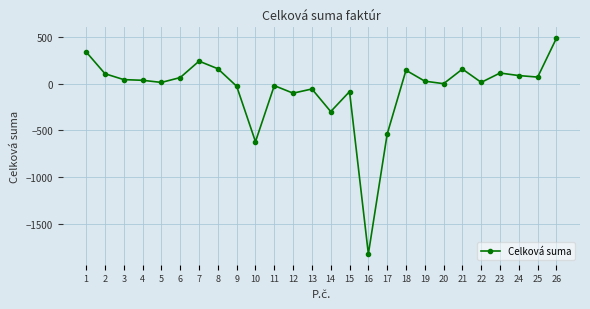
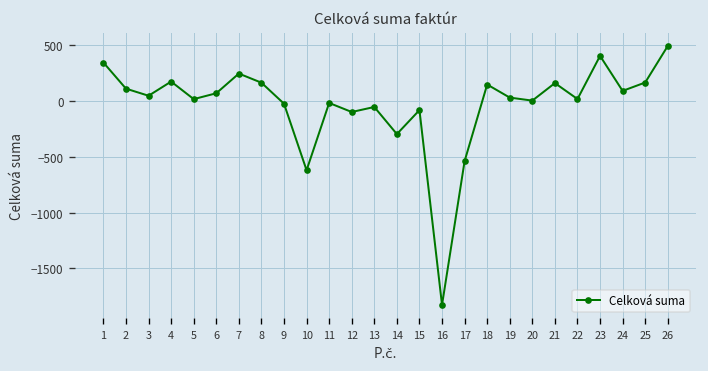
4: 0 -> 200
23: 100 -> 400
25: 100 -> 200
